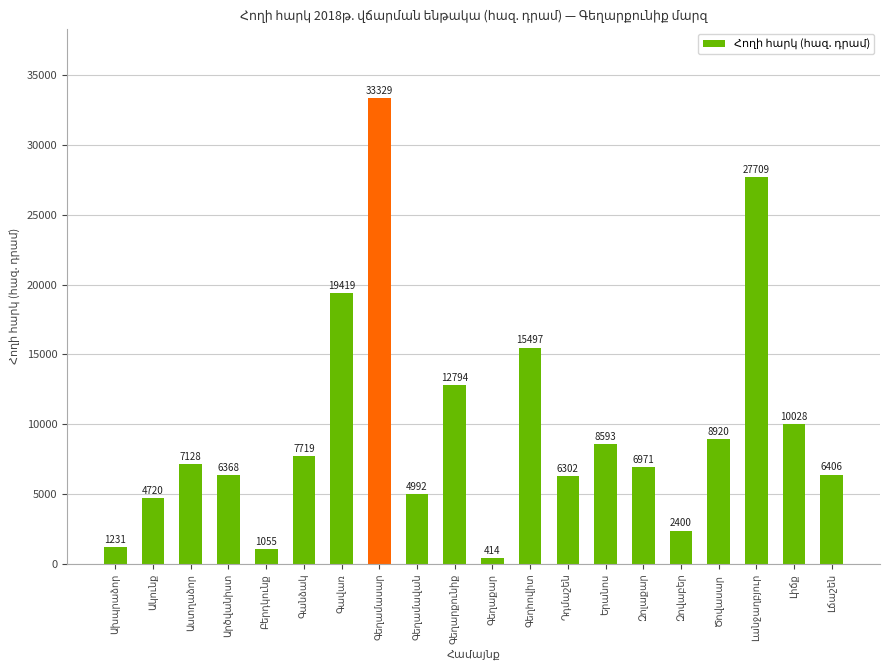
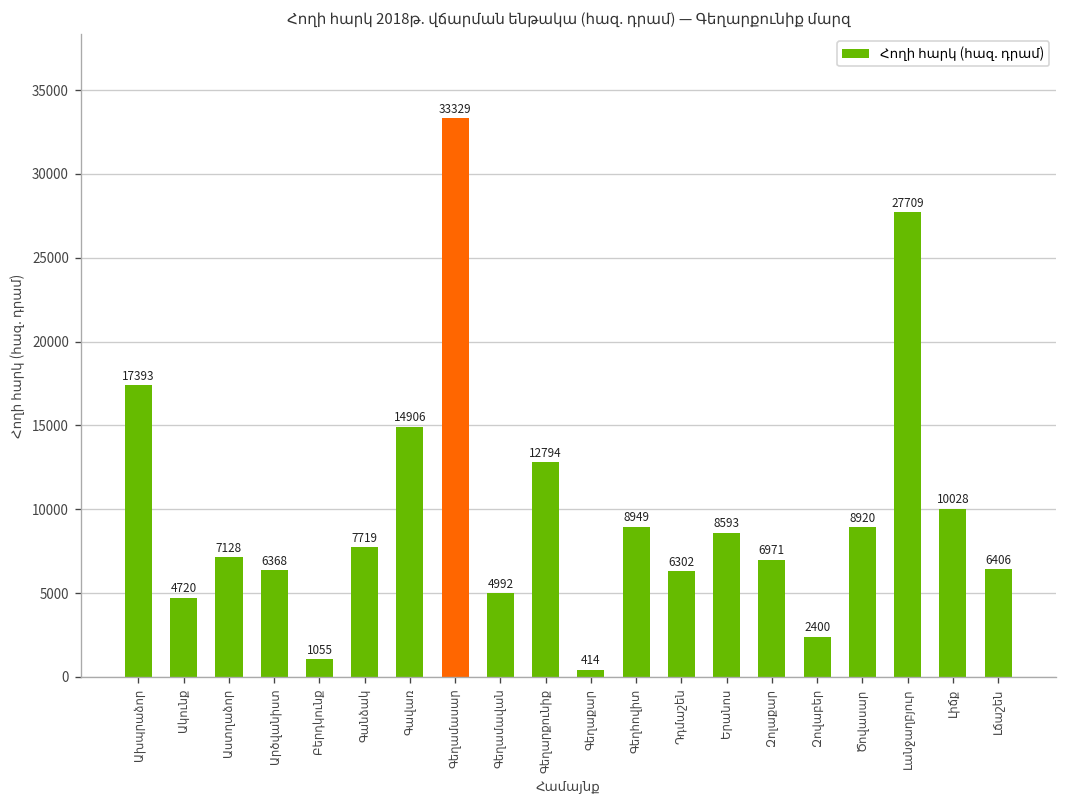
Ախպրաձոր: 1231 -> 17393
Գավառ: 19419 -> 14906
Գեղհովիտ: 15497 -> 8949
